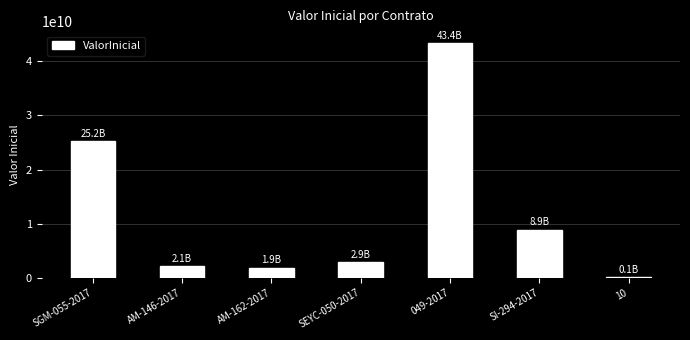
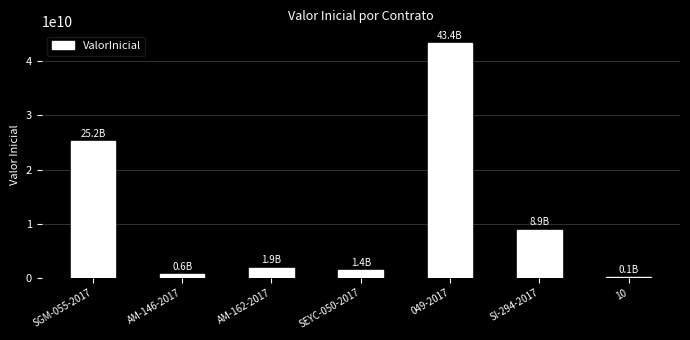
AM-146-2017: 2.1B -> 0.6B
SEYC-050-2017: 2.9B -> 1.4B
